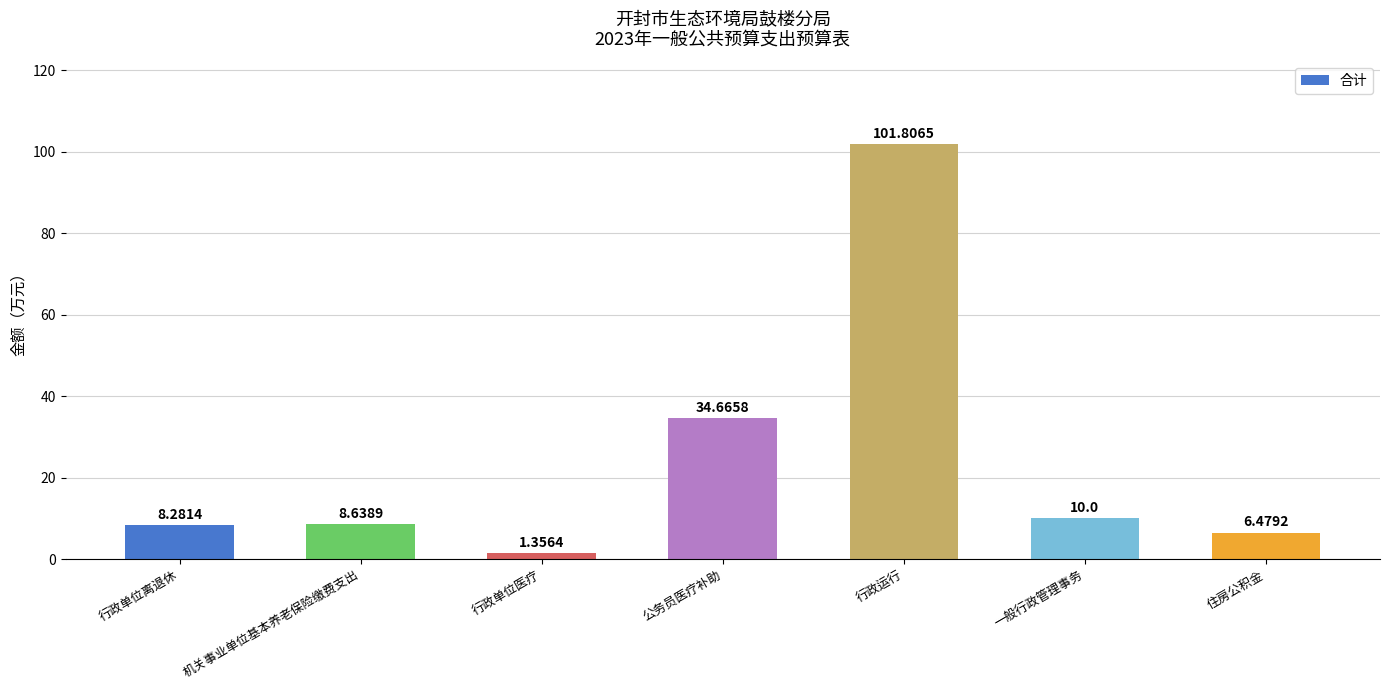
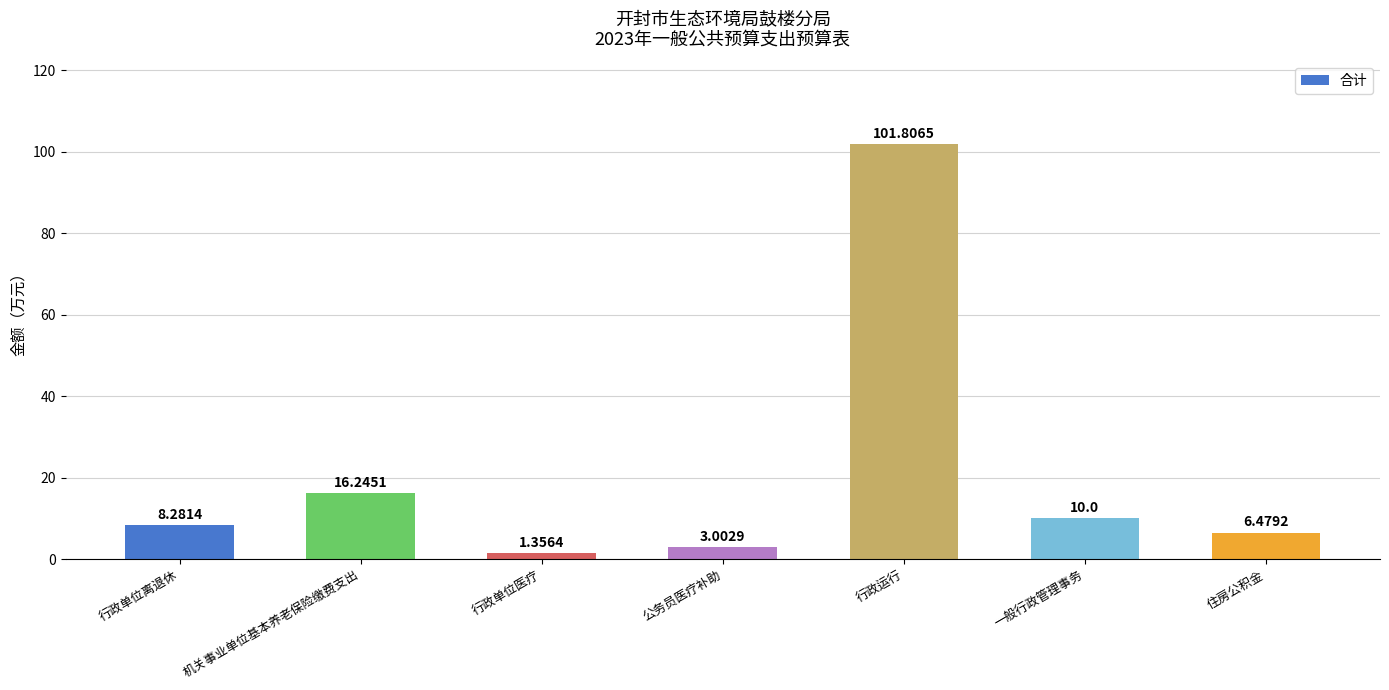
机关事业单位基本养老保险缴费支出: 8.6389 -> 16.2451
公务员医疗补助: 34.6658 -> 3.0029
